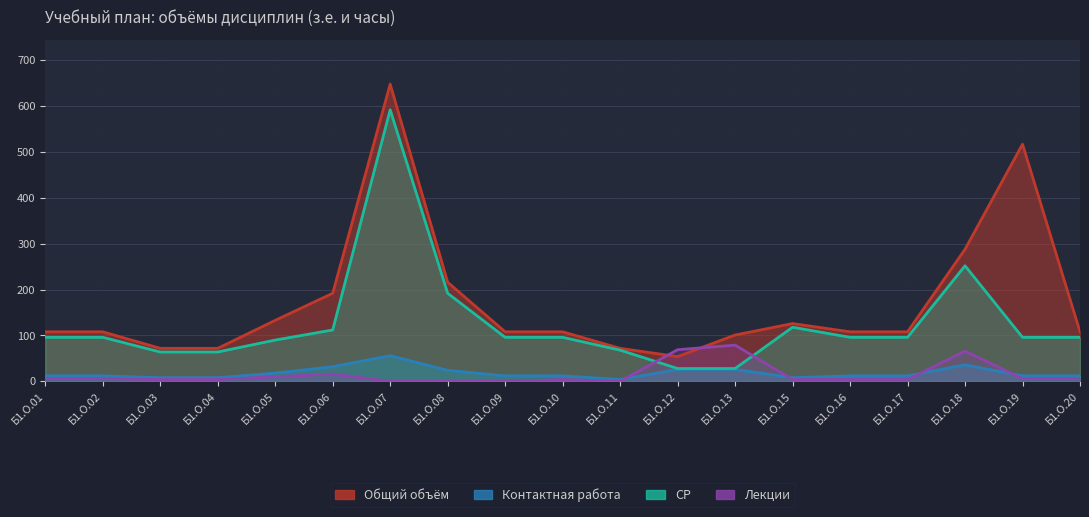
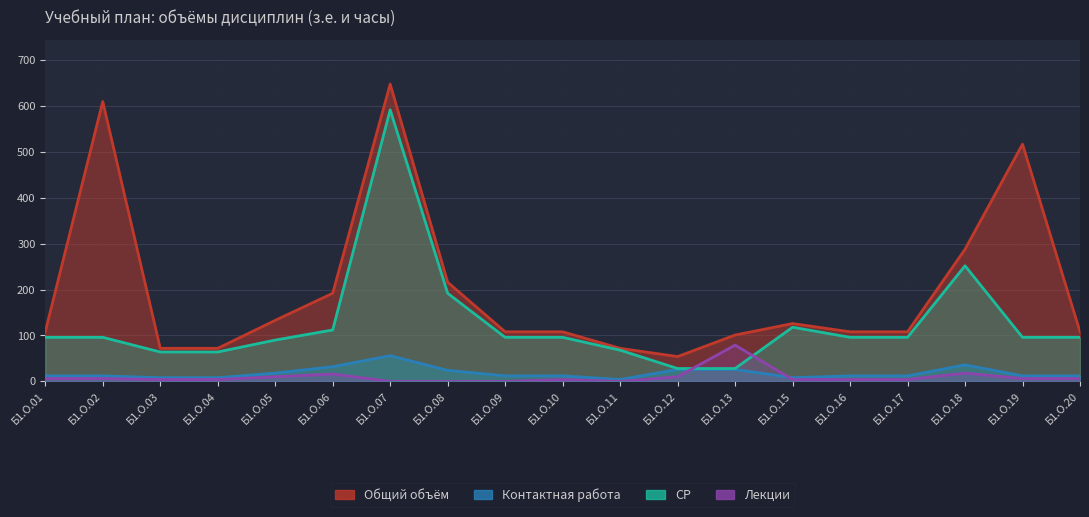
Общий объём, Б1.О.02: 110 -> 610
Лекции, Б1.О.12: 70 -> 10
Лекции, Б1.О.18: 70 -> 20
